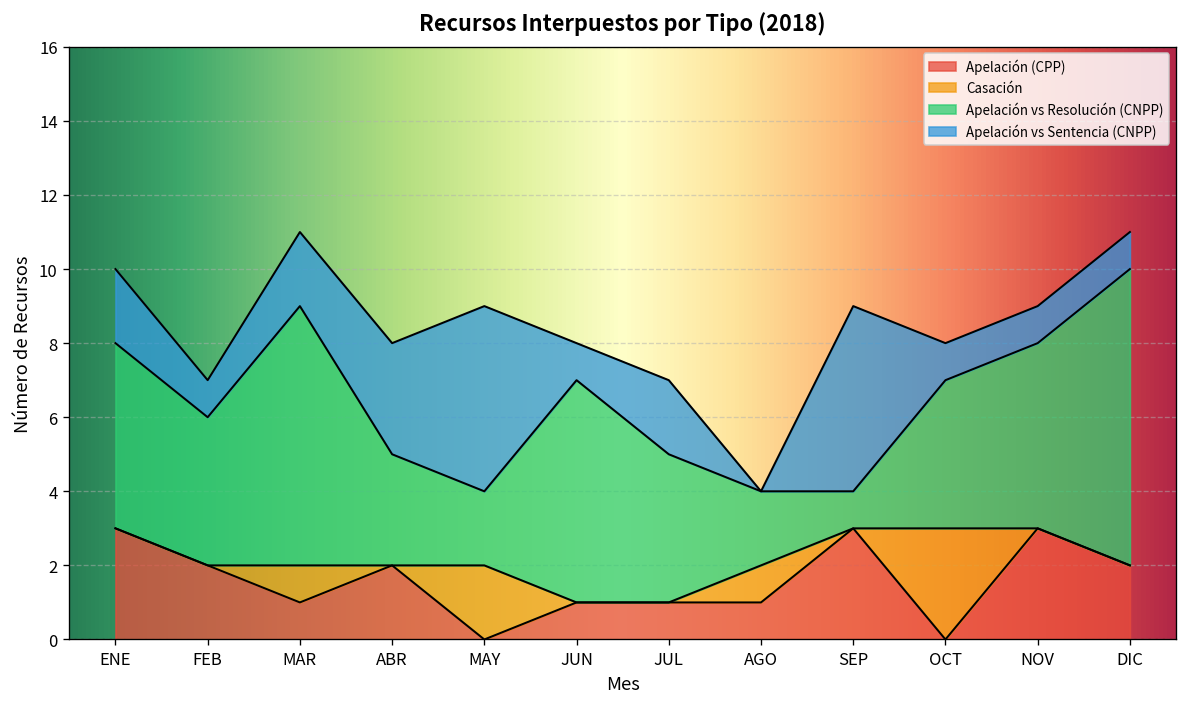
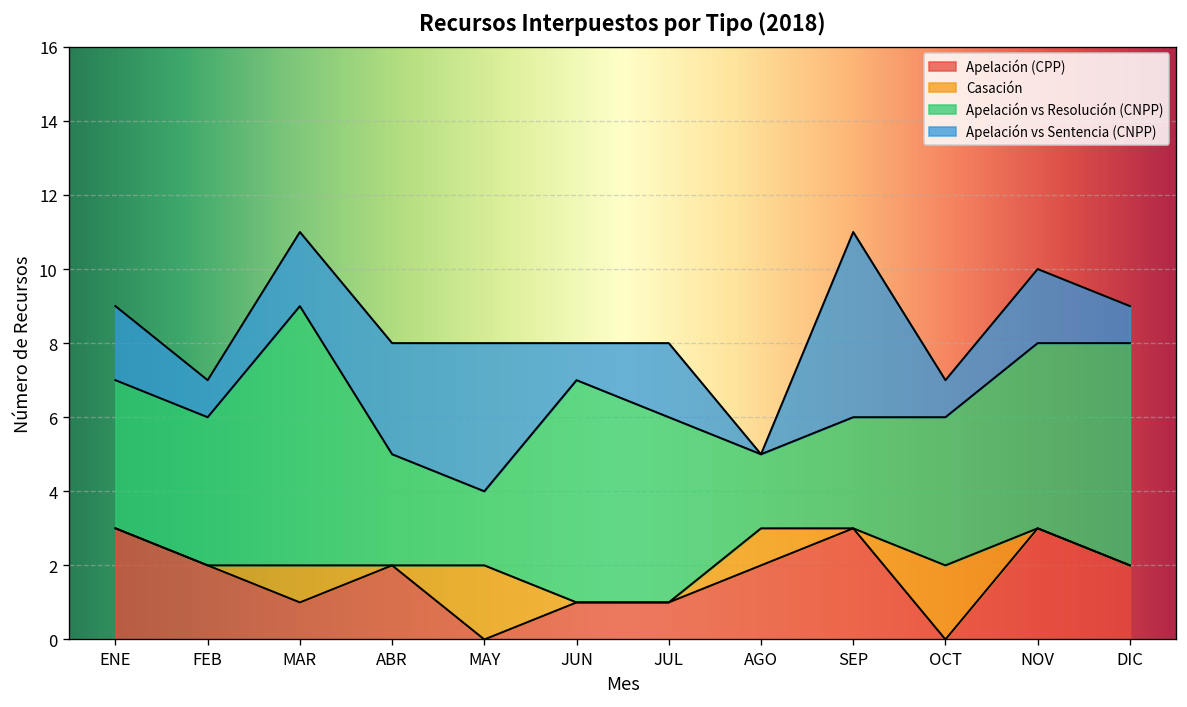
Apelación vs Resolución (CNPP), ENE: 5 -> 4
Apelación vs Sentencia (CNPP), MAY: 5 -> 4
Apelación vs Resolución (CNPP), JUL: 4 -> 5
Apelación (CPP), AGO: 1 -> 2
Apelación vs Resolución (CNPP), SEP: 1 -> 3
Casación, OCT: 3 -> 2
Apelación vs Sentencia (CNPP), NOV: 1 -> 2
Apelación vs Resolución (CNPP), DIC: 8 -> 6
